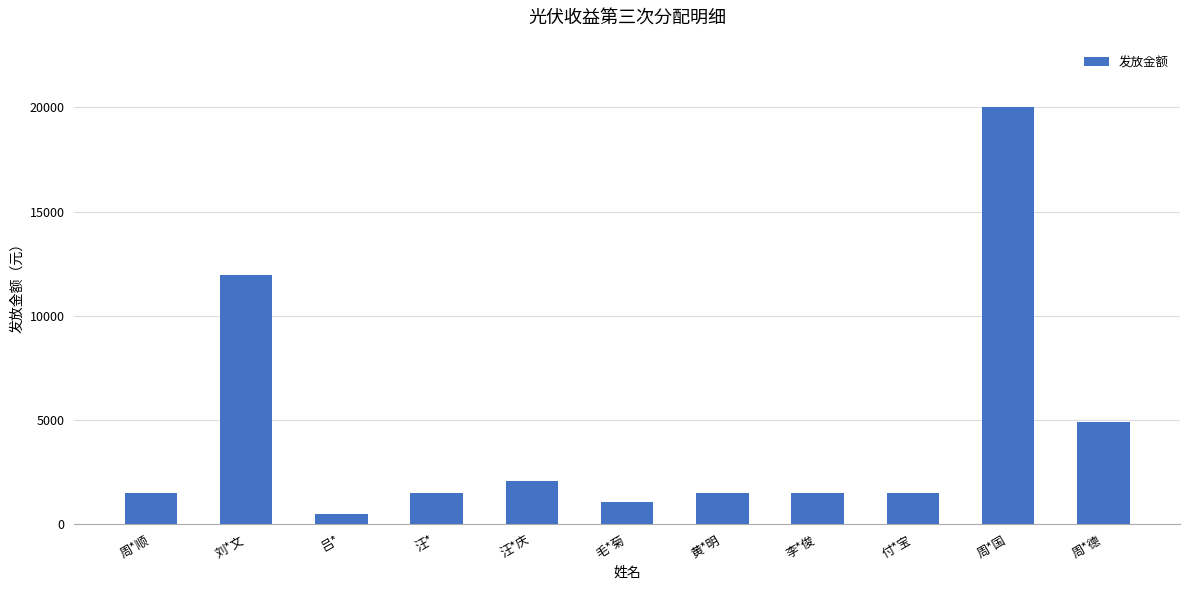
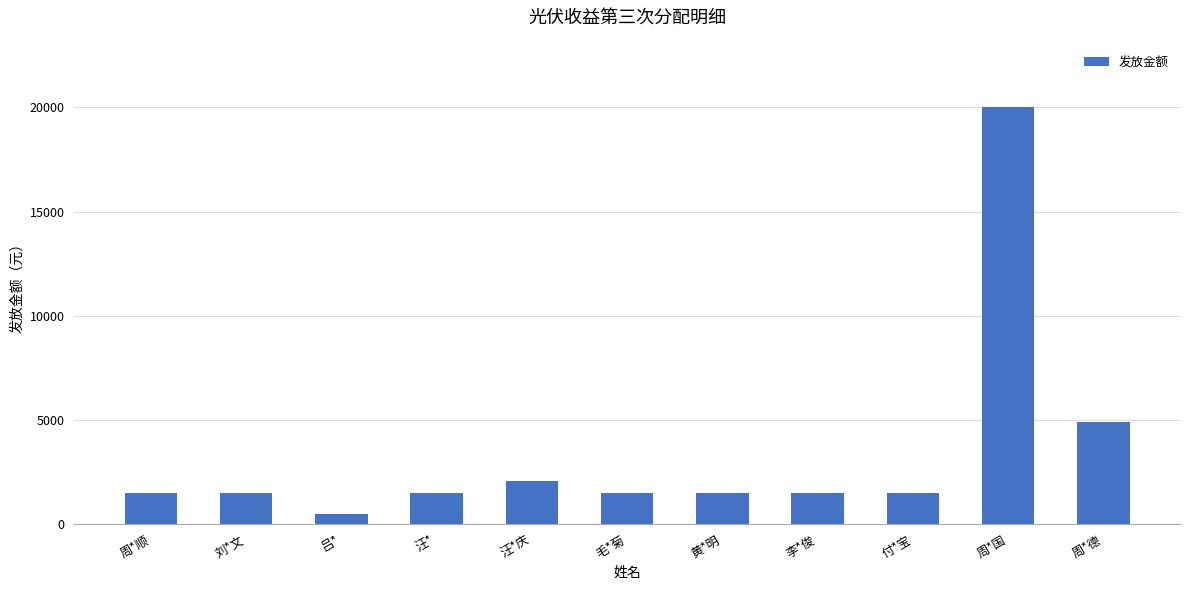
刘*文: 12000 -> 1500
毛*菊: 1100 -> 1500
